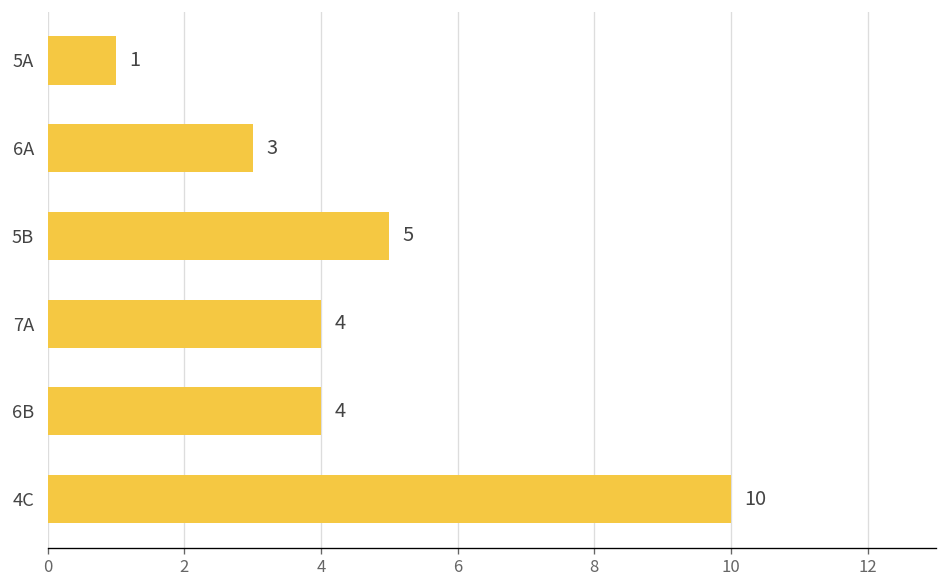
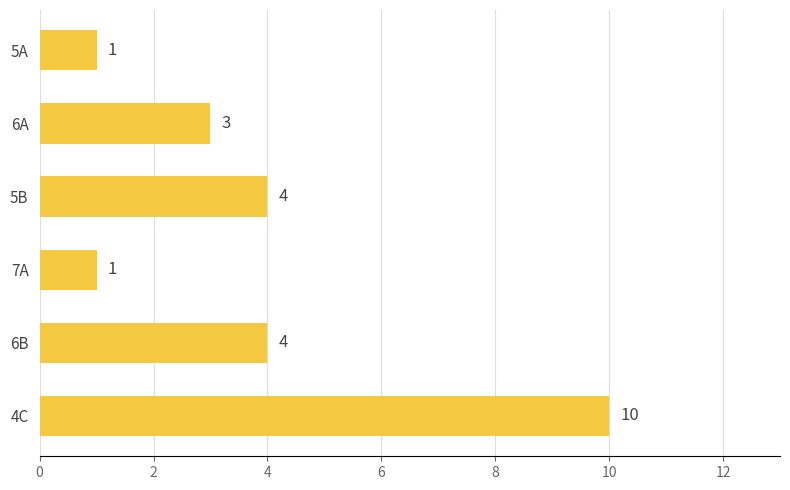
5B: 5 -> 4
7A: 4 -> 1
